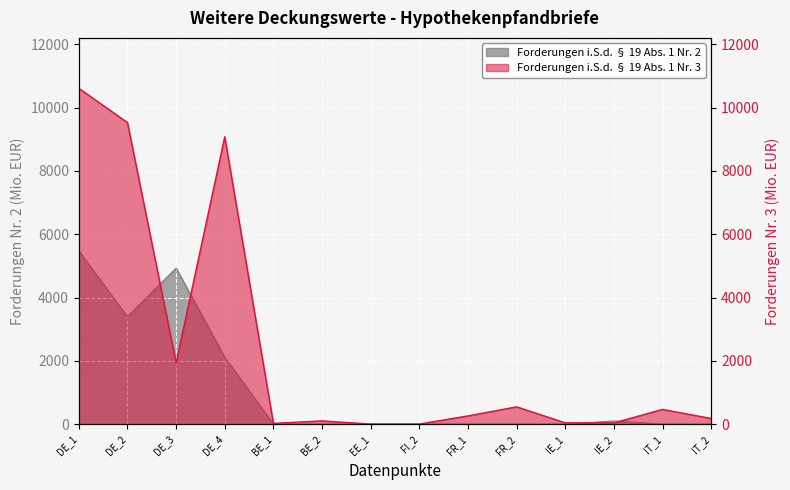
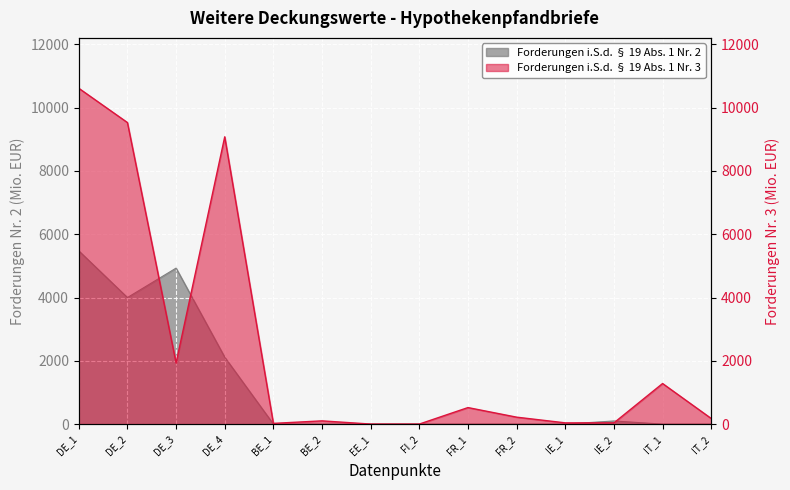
Forderungen i.S.d. § 19 Abs. 1 Nr. 2, DE_2: 3400 -> 4000
Forderungen i.S.d. § 19 Abs. 1 Nr. 3, FR_1: 300 -> 500
Forderungen i.S.d. § 19 Abs. 1 Nr. 3, FR_2: 500 -> 200
Forderungen i.S.d. § 19 Abs. 1 Nr. 3, IT_1: 500 -> 1300
